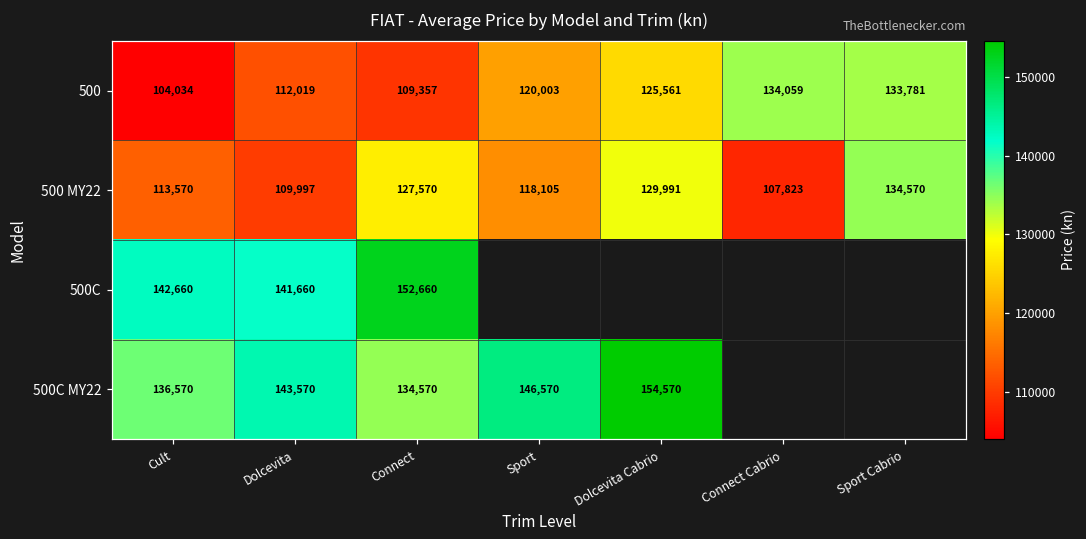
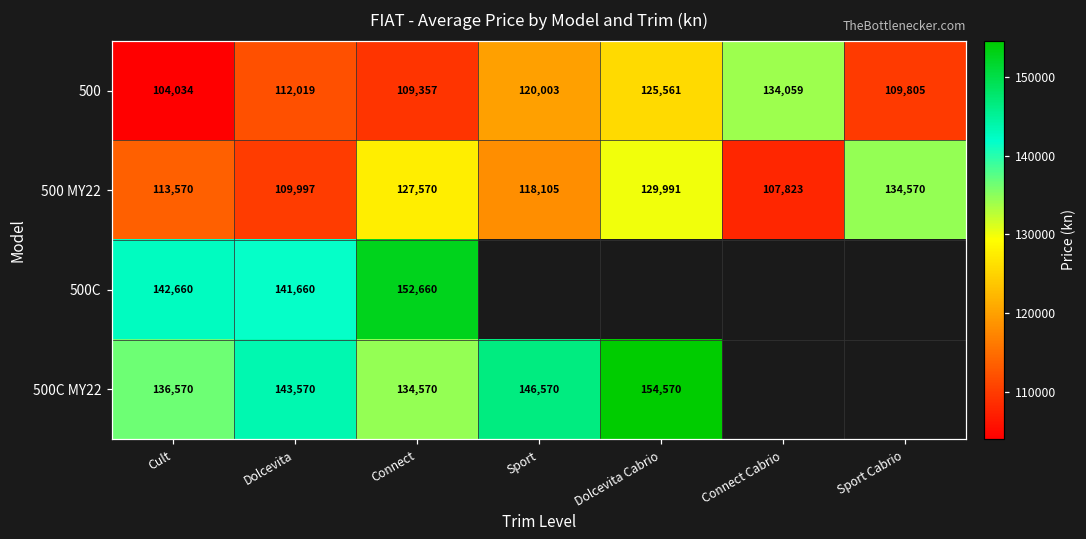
500, Sport Cabrio: 133,781 -> 109,805
